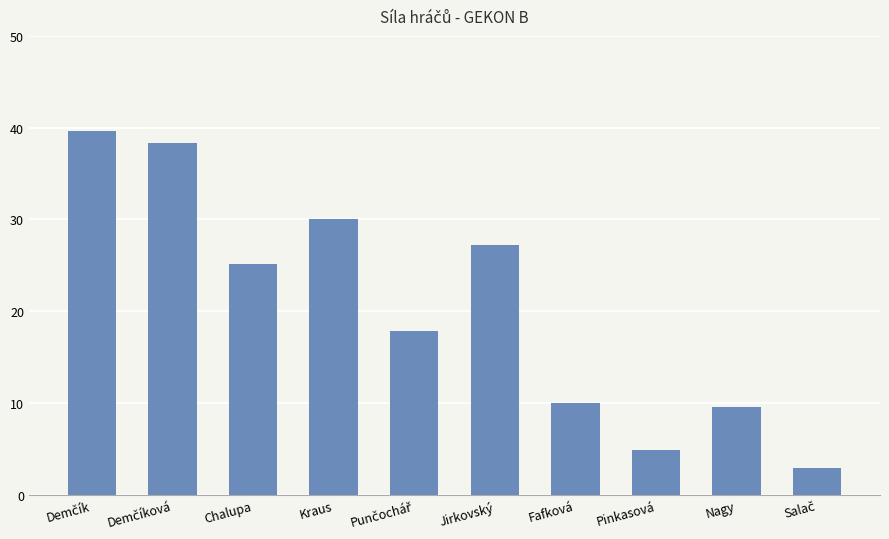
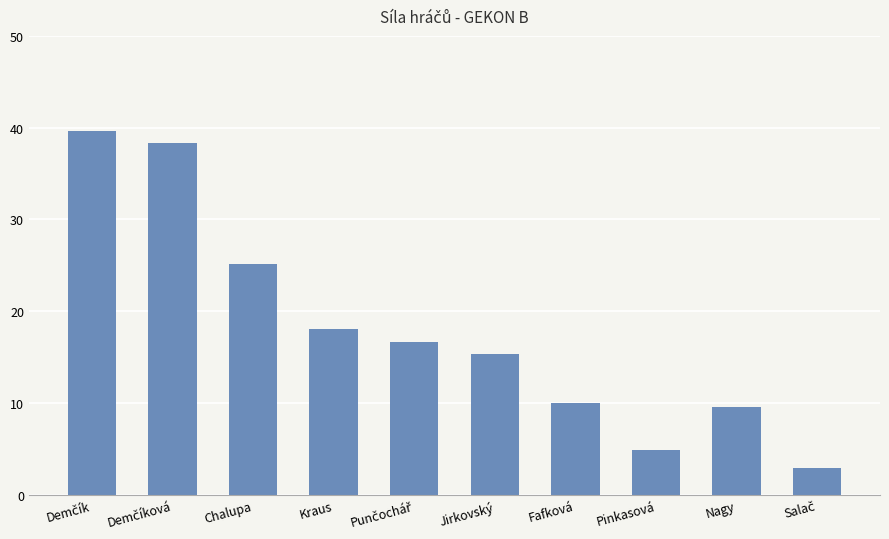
Kraus: 30 -> 18
Punčochář: 18 -> 17
Jirkovský: 27 -> 15
